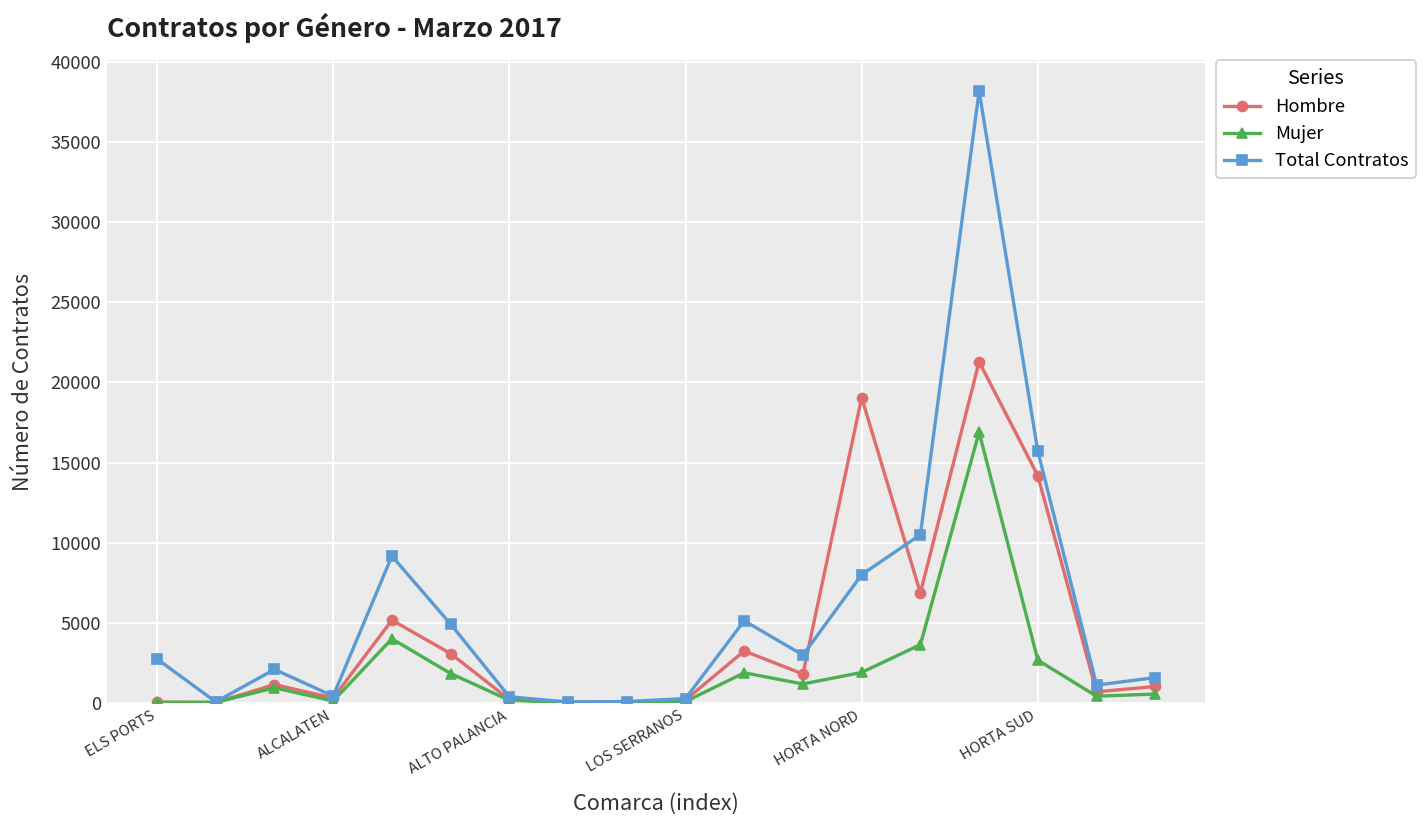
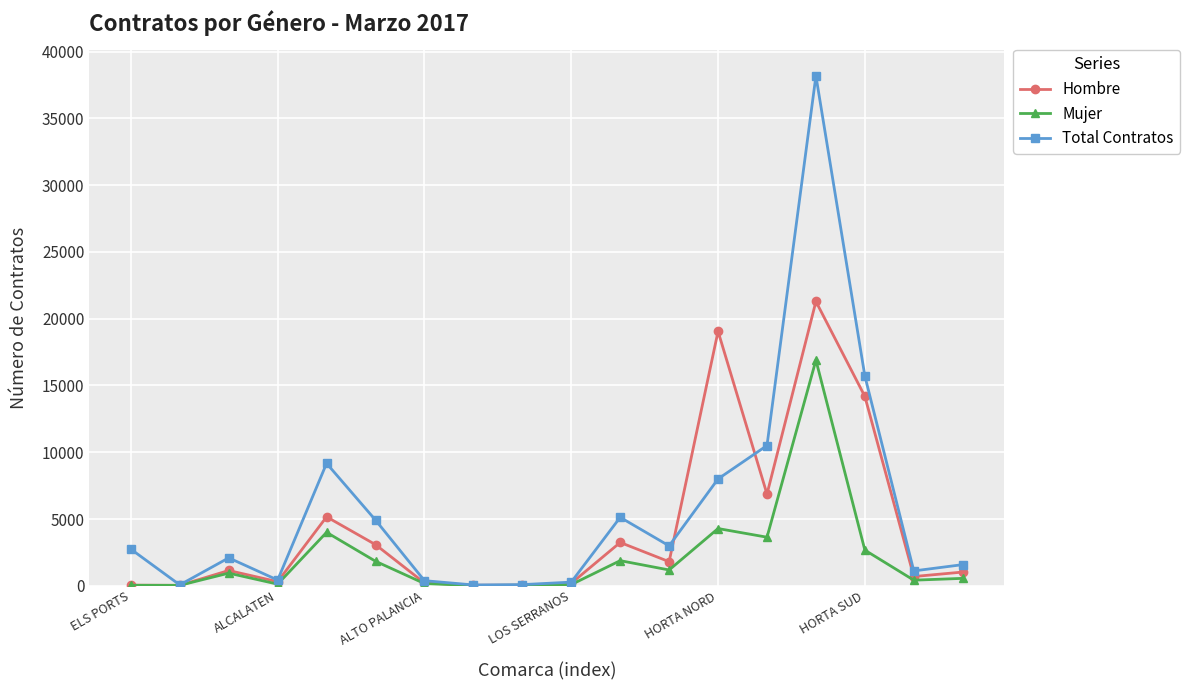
Mujer, HORTA NORD: 1900 -> 4300
